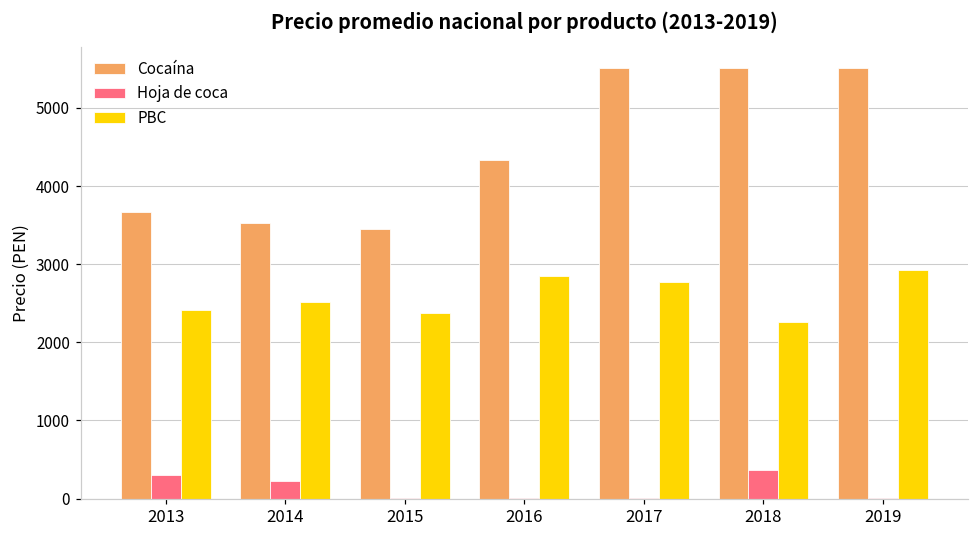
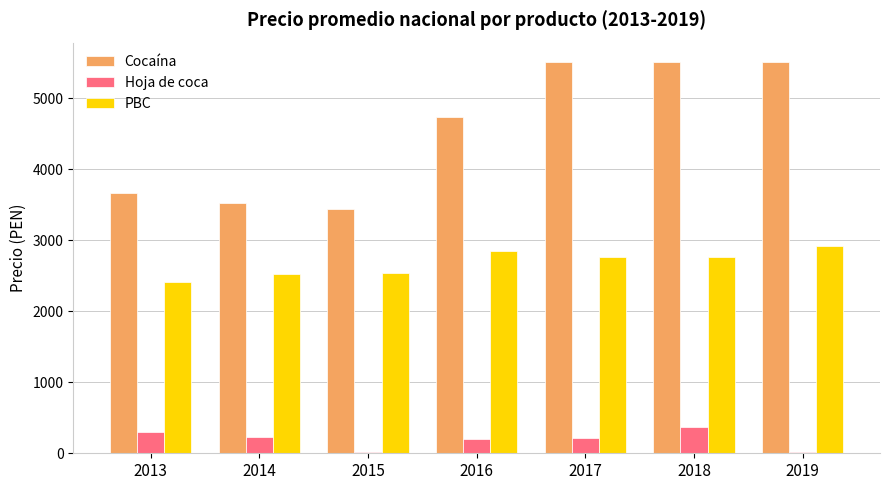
PBC, 2015: 2400 -> 2500
Cocaína, 2016: 4300 -> 4700
Hoja de coca, 2016: 0 -> 200
Hoja de coca, 2017: 0 -> 200
PBC, 2018: 2300 -> 2800
